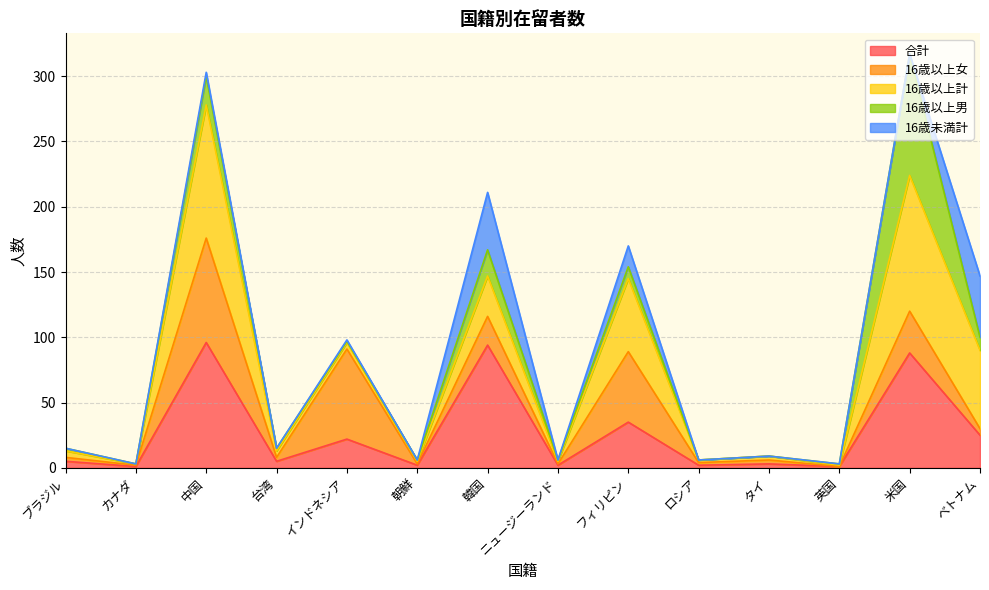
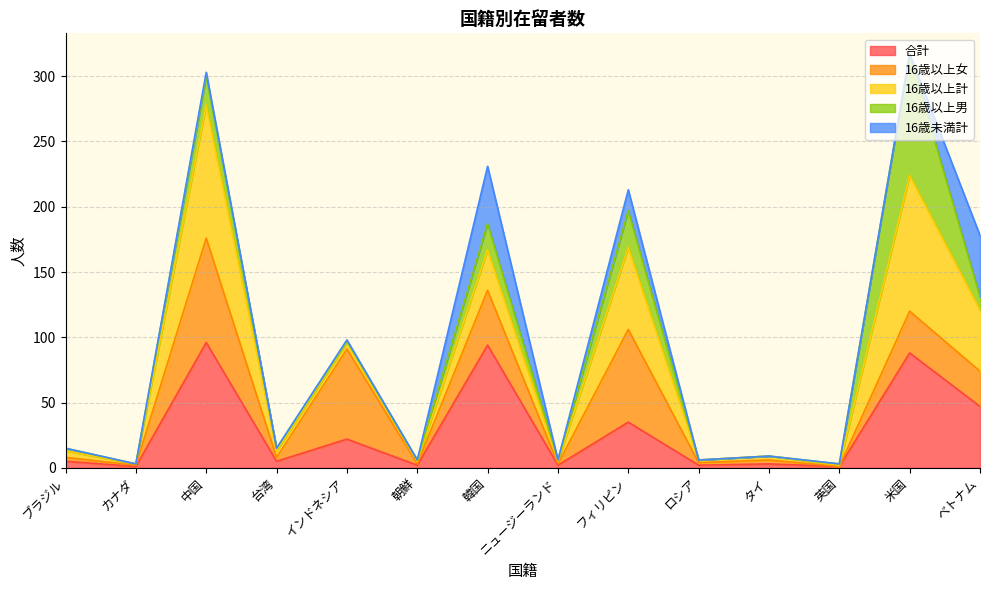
16歳以上女, 韓国: 22 -> 42
16歳以上女, フィリピン: 54 -> 71
16歳以上計, フィリピン: 56 -> 63
16歳以上男, フィリピン: 9 -> 28
合計, ベトナム: 25 -> 47
16歳以上女, ベトナム: 5 -> 27
16歳以上計, ベトナム: 60 -> 47
